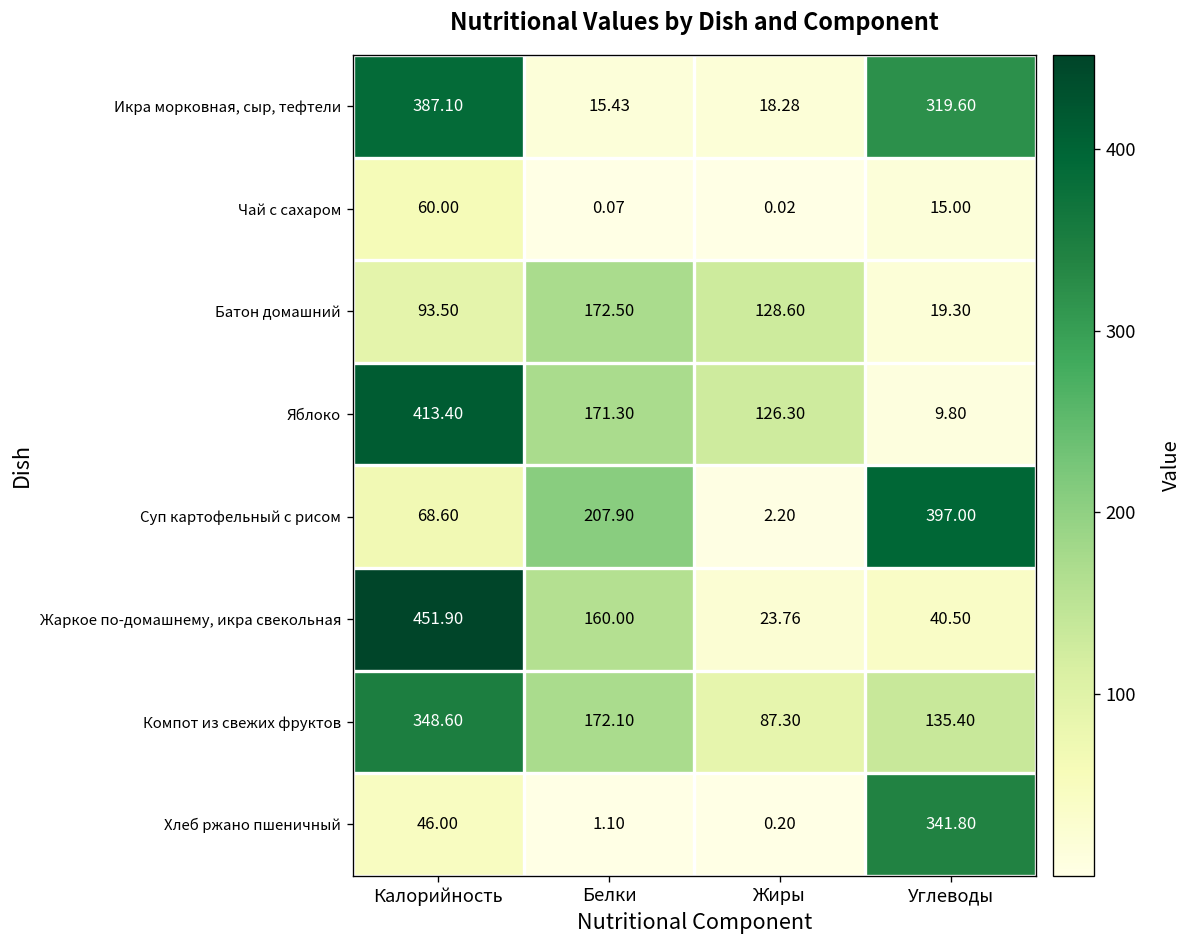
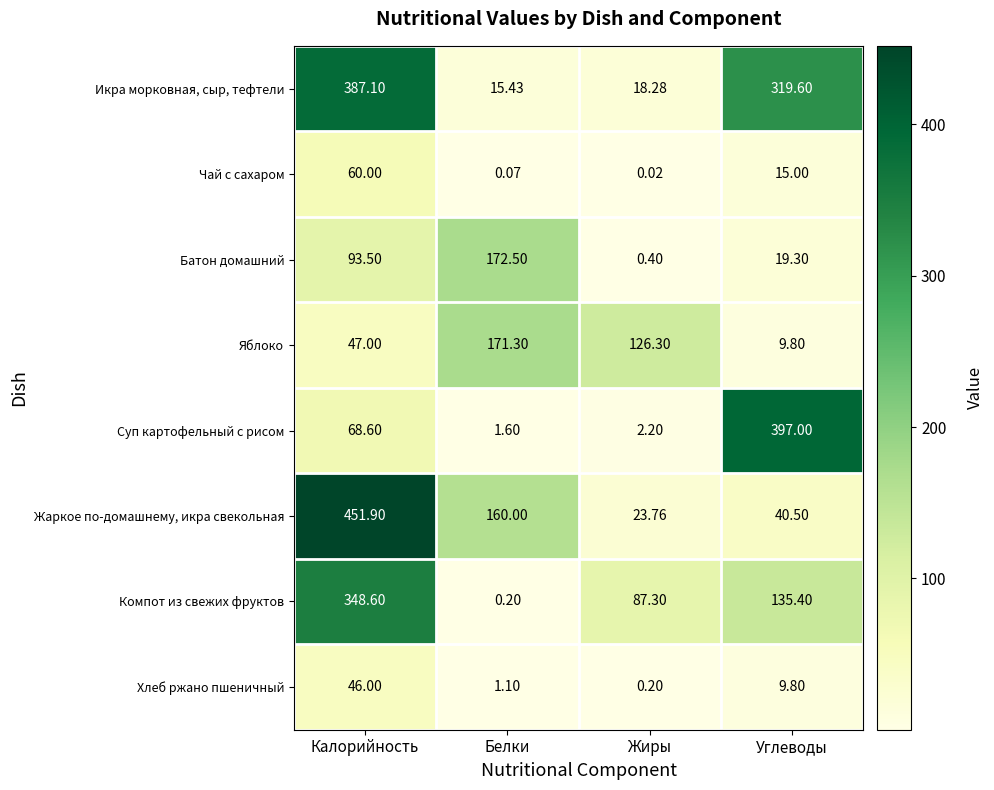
Батон домашний, Жиры: 128.60 -> 0.40
Яблоко, Калорийность: 413.40 -> 47.00
Суп картофельный с рисом, Белки: 207.90 -> 1.60
Компот из свежих фруктов, Белки: 172.10 -> 0.20
Хлеб ржано пшеничный, Углеводы: 341.80 -> 9.80
